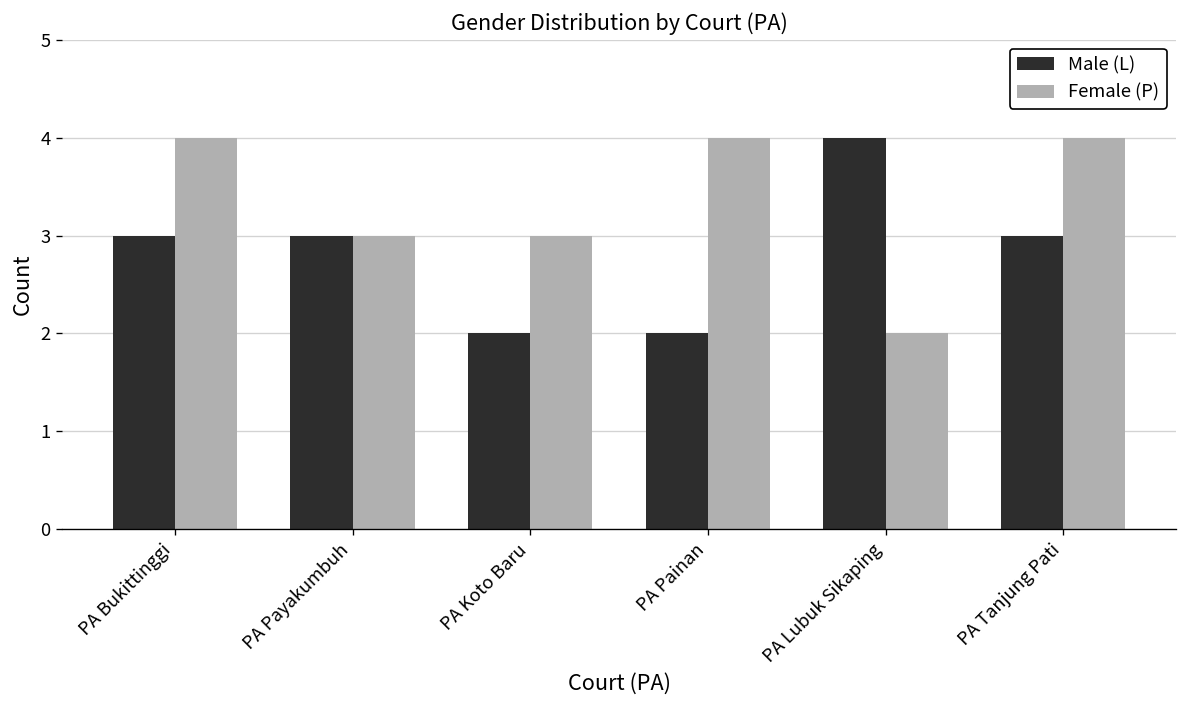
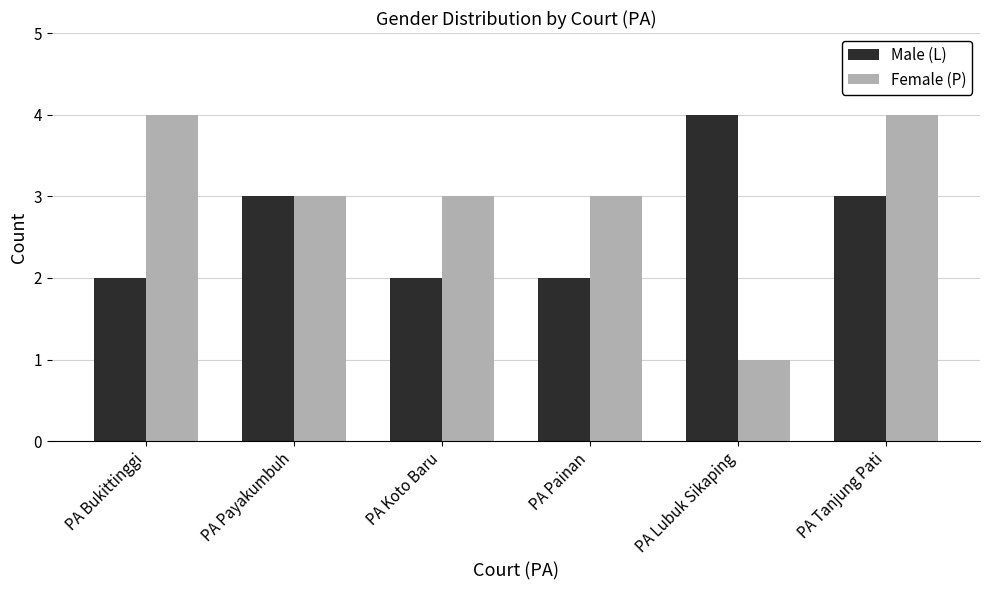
Male (L), PA Bukittinggi: 3 -> 2
Female (P), PA Painan: 4 -> 3
Female (P), PA Lubuk Sikaping: 2 -> 1
